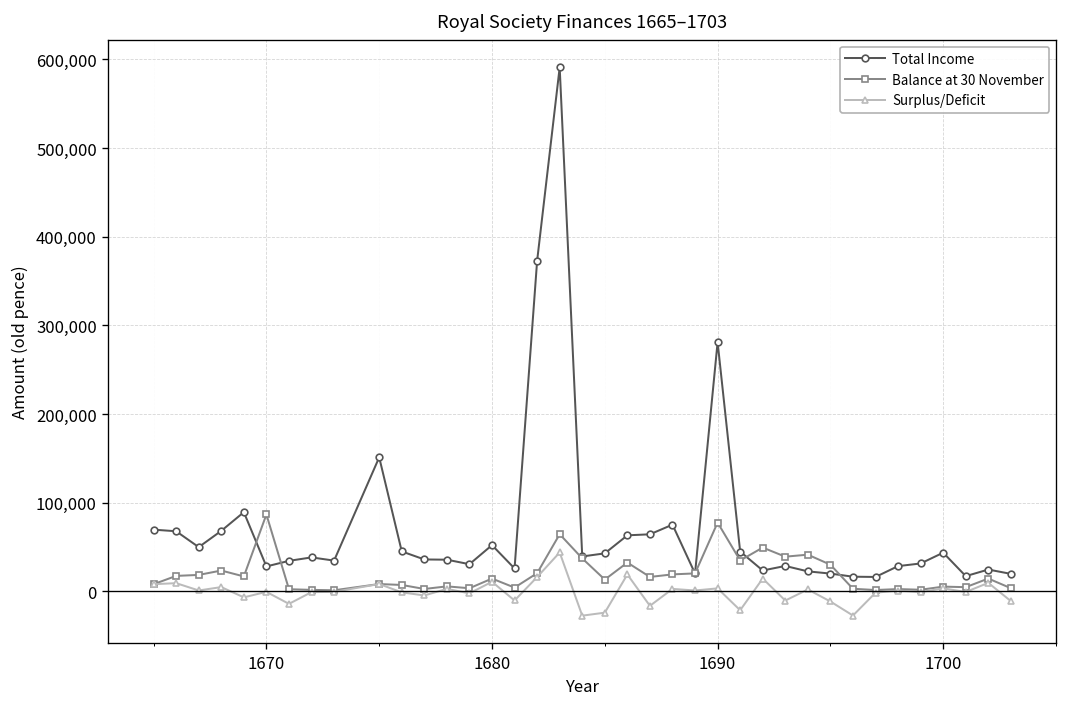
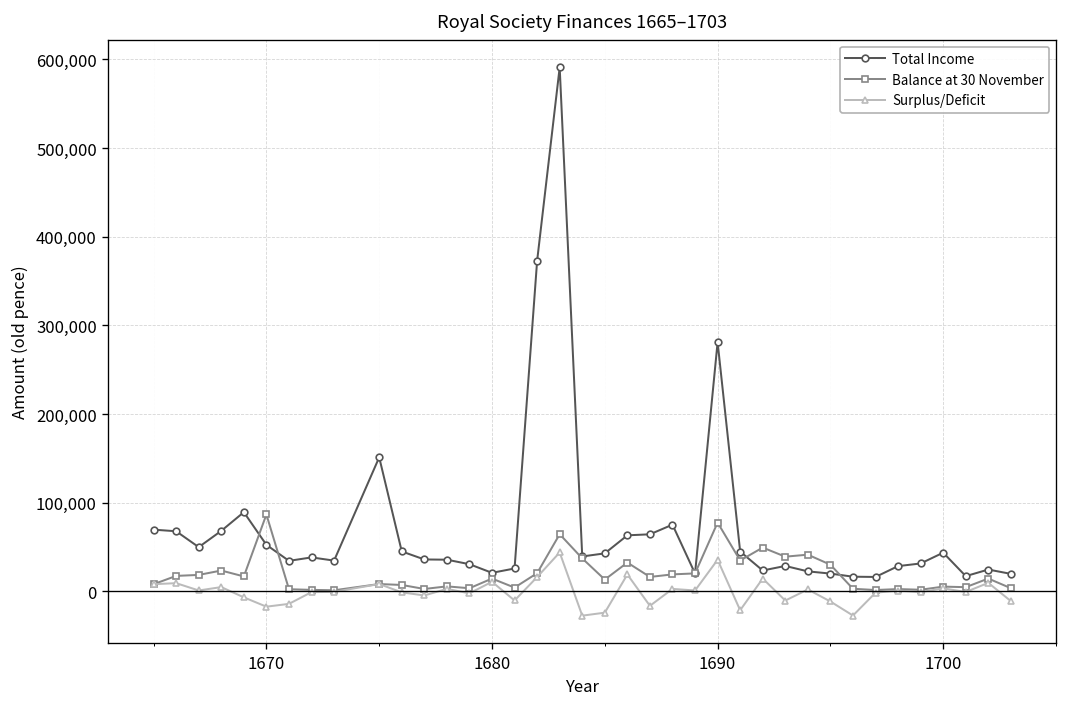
Total Income, 1670: 30,000 -> 50,000
Surplus/Deficit, 1670: 0 -> -20,000
Total Income, 1680: 50,000 -> 20,000
Surplus/Deficit, 1690: 0 -> 40,000
